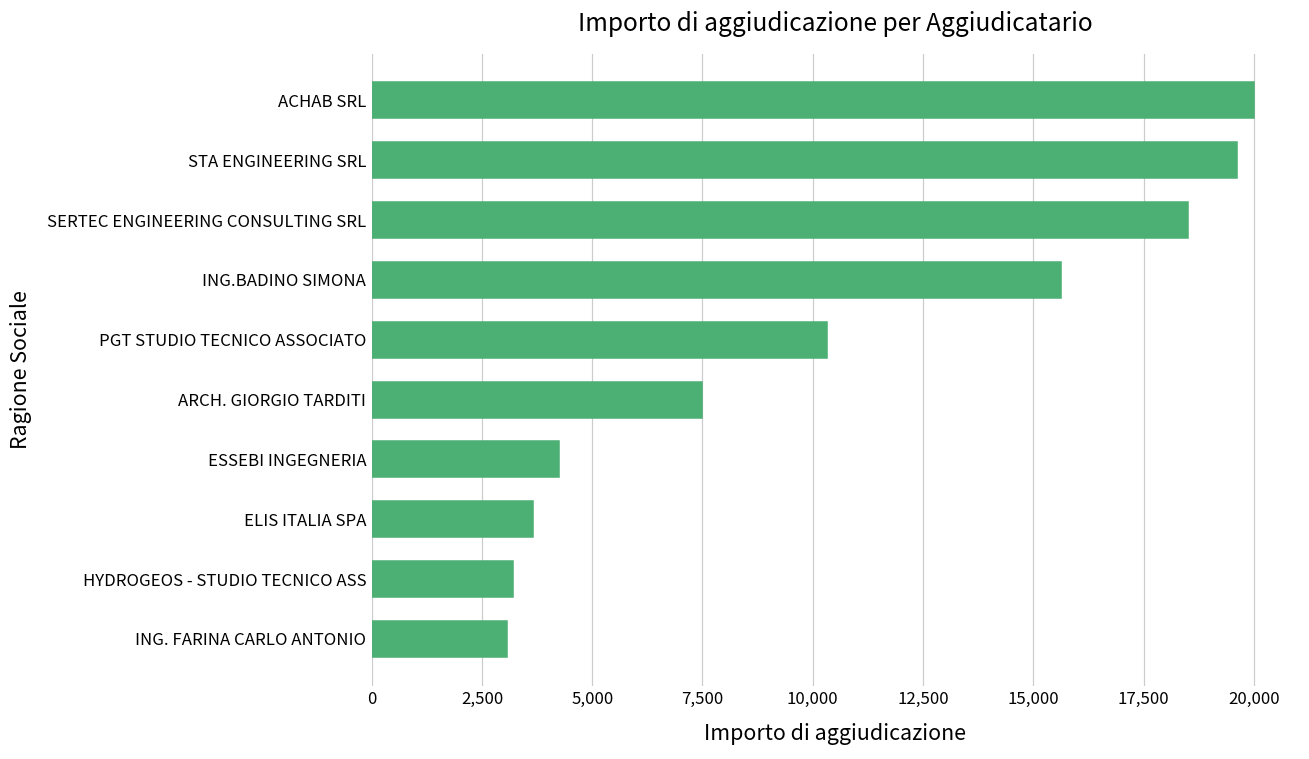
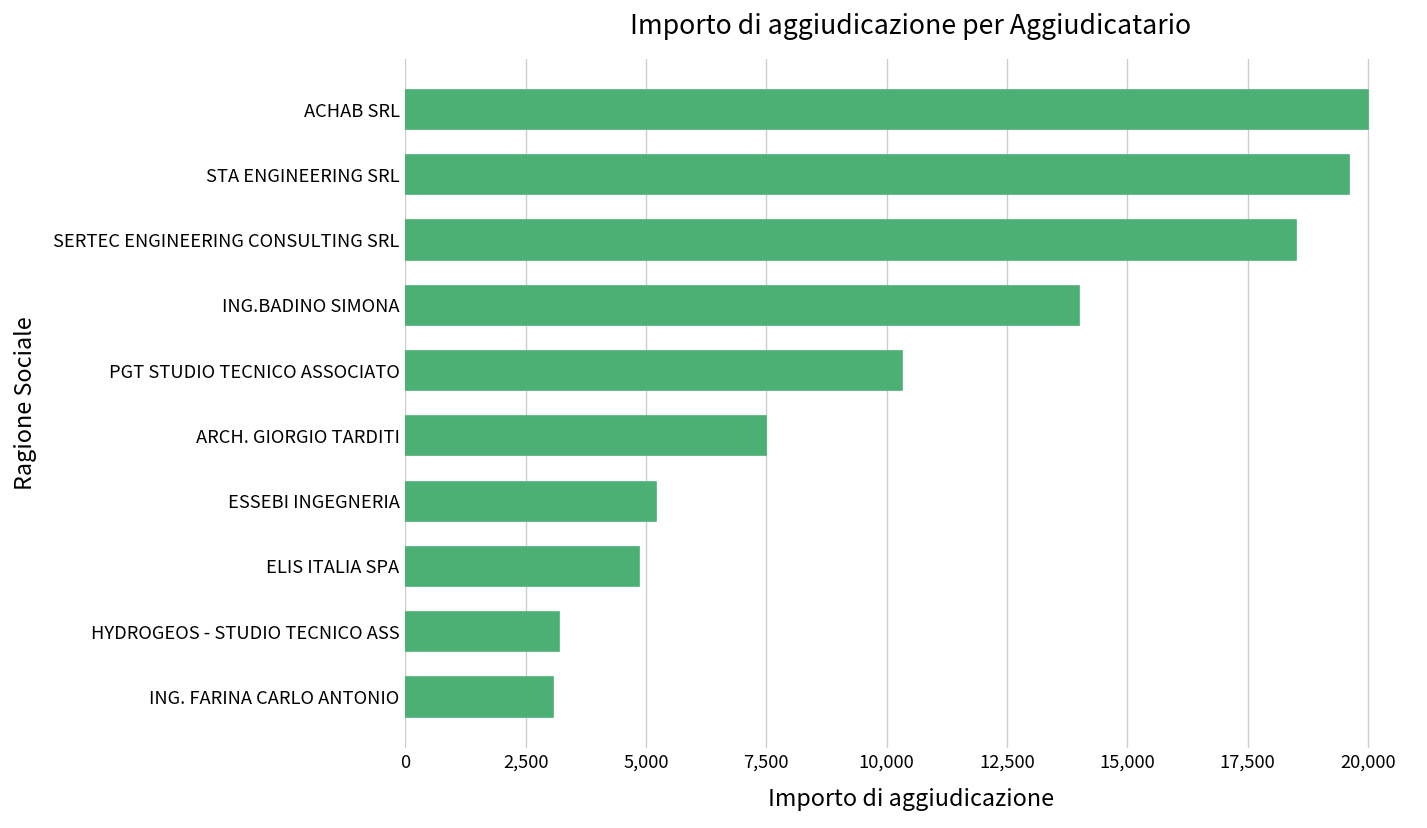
ING.BADINO SIMONA: 15,600 -> 14,000
ESSEBI INGEGNERIA: 4,200 -> 5,200
ELIS ITALIA SPA: 3,700 -> 4,900
